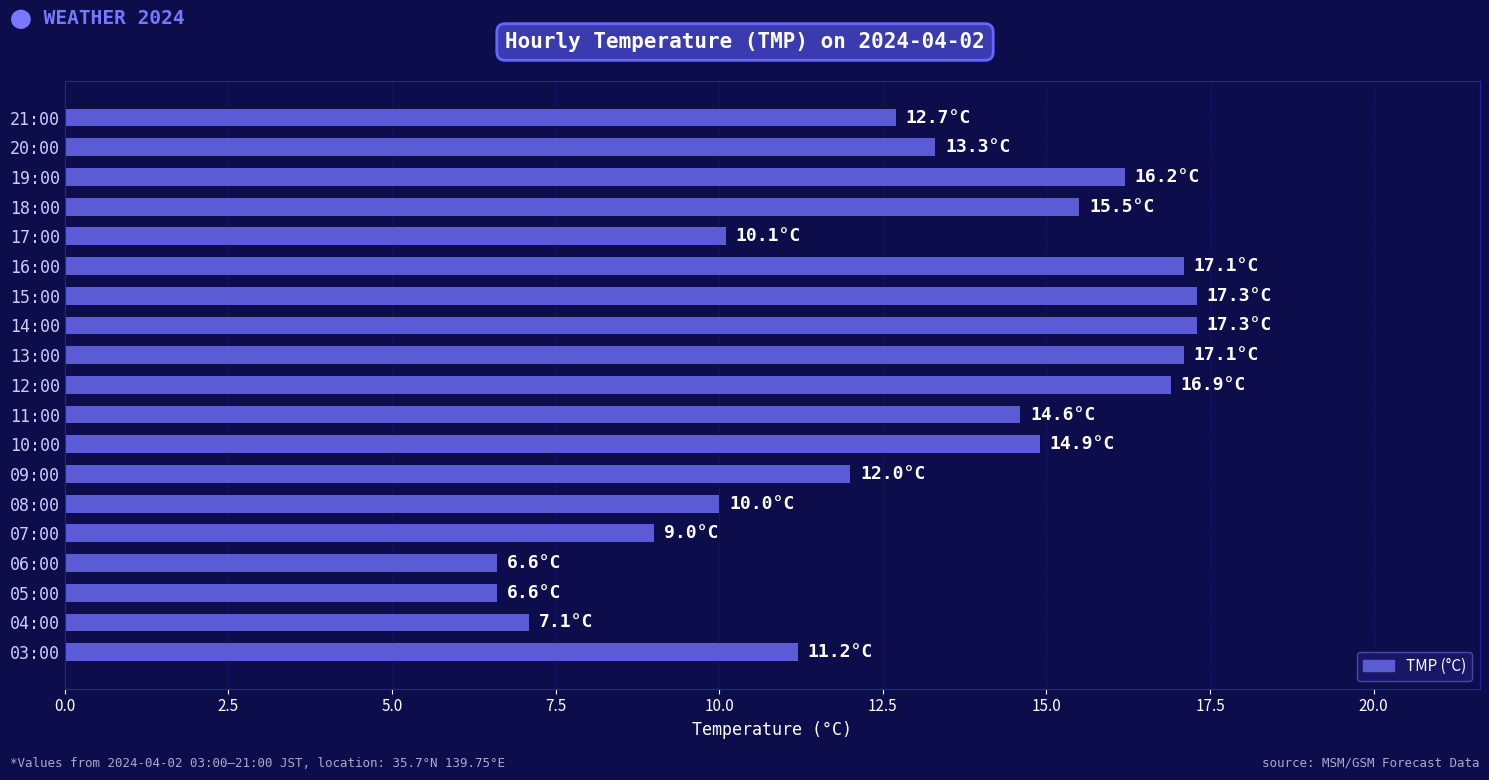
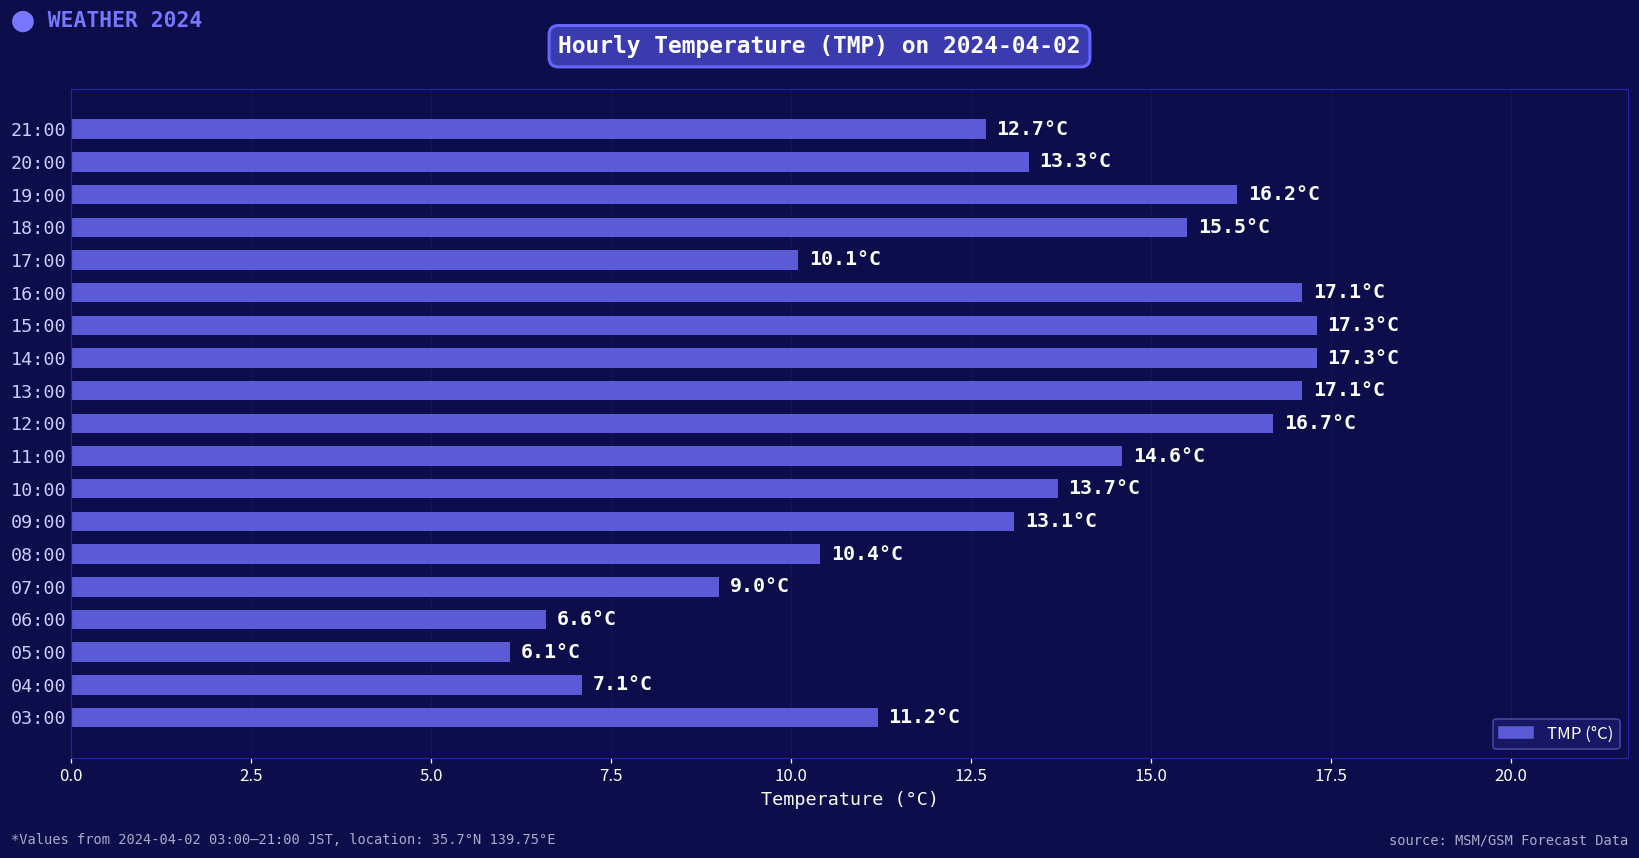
12:00: 16.9°C -> 16.7°C
10:00: 14.9°C -> 13.7°C
09:00: 12.0°C -> 13.1°C
08:00: 10.0°C -> 10.4°C
05:00: 6.6°C -> 6.1°C
